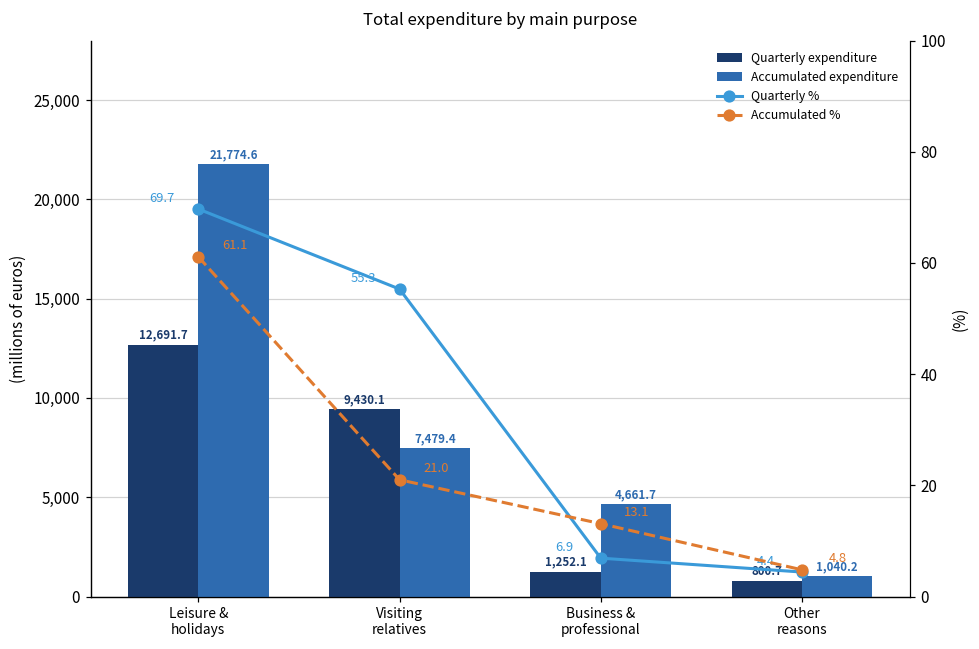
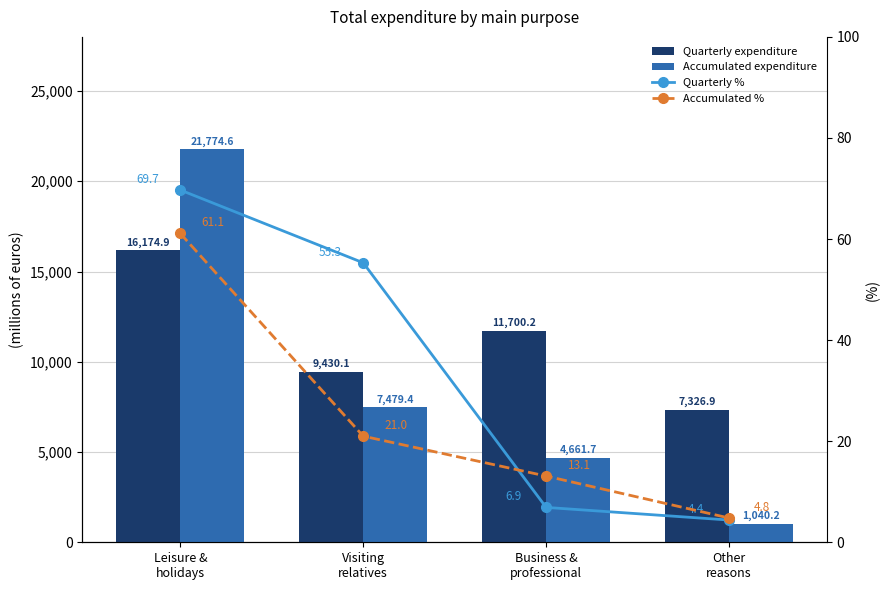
Quarterly expenditure, Leisure & holidays: 12,691.7 -> 16,174.9
Quarterly expenditure, Business & professional: 1,252.1 -> 11,700.2
Quarterly expenditure, Other reasons: 800.7 -> 7,326.9
